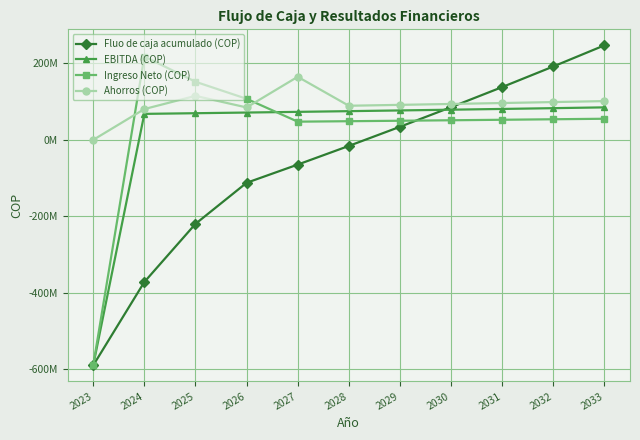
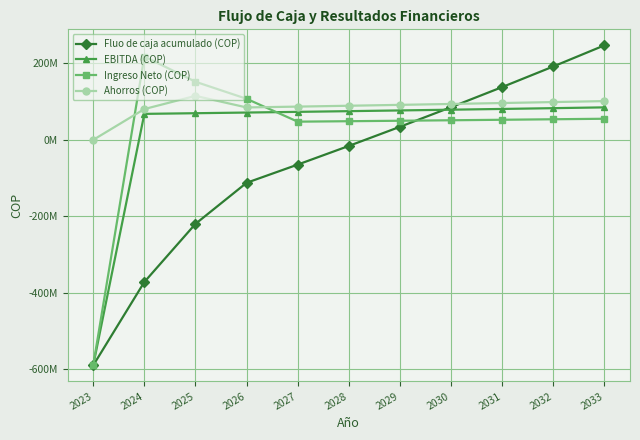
Ahorros (COP), 2027: 160000000 -> 90000000
